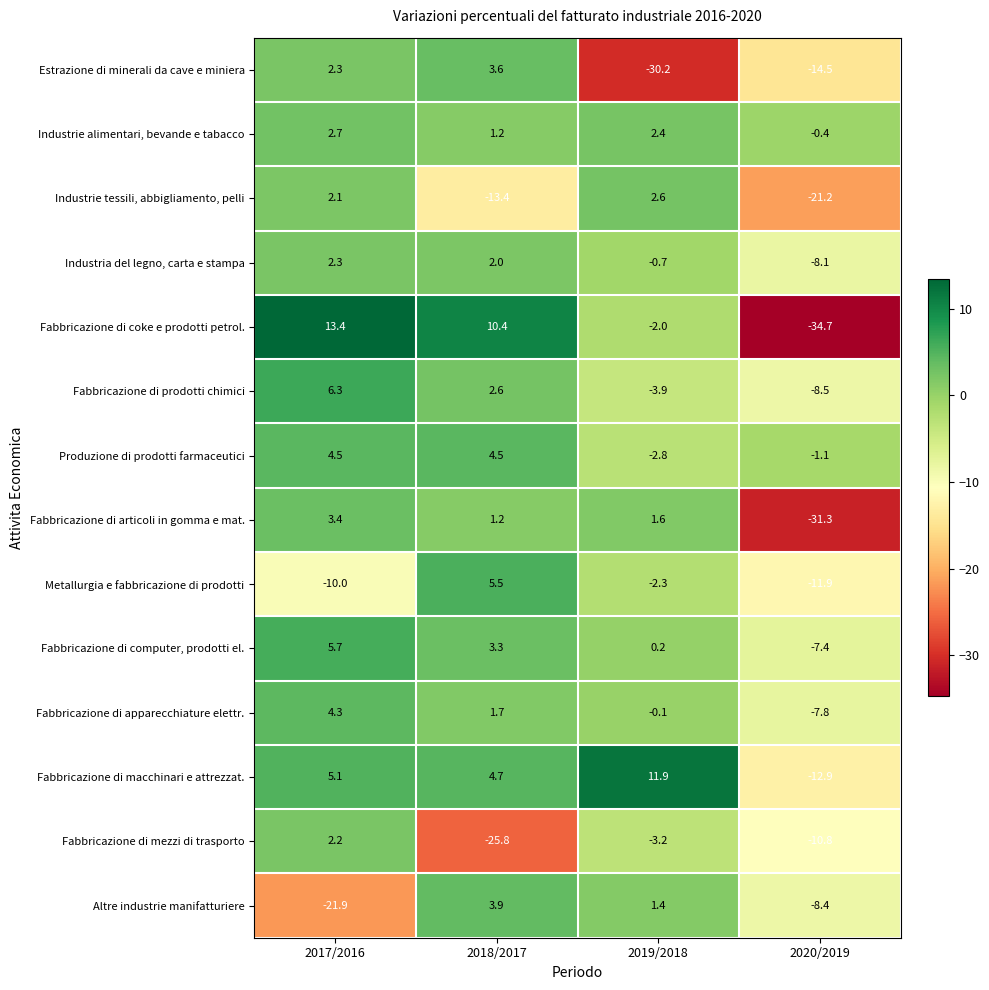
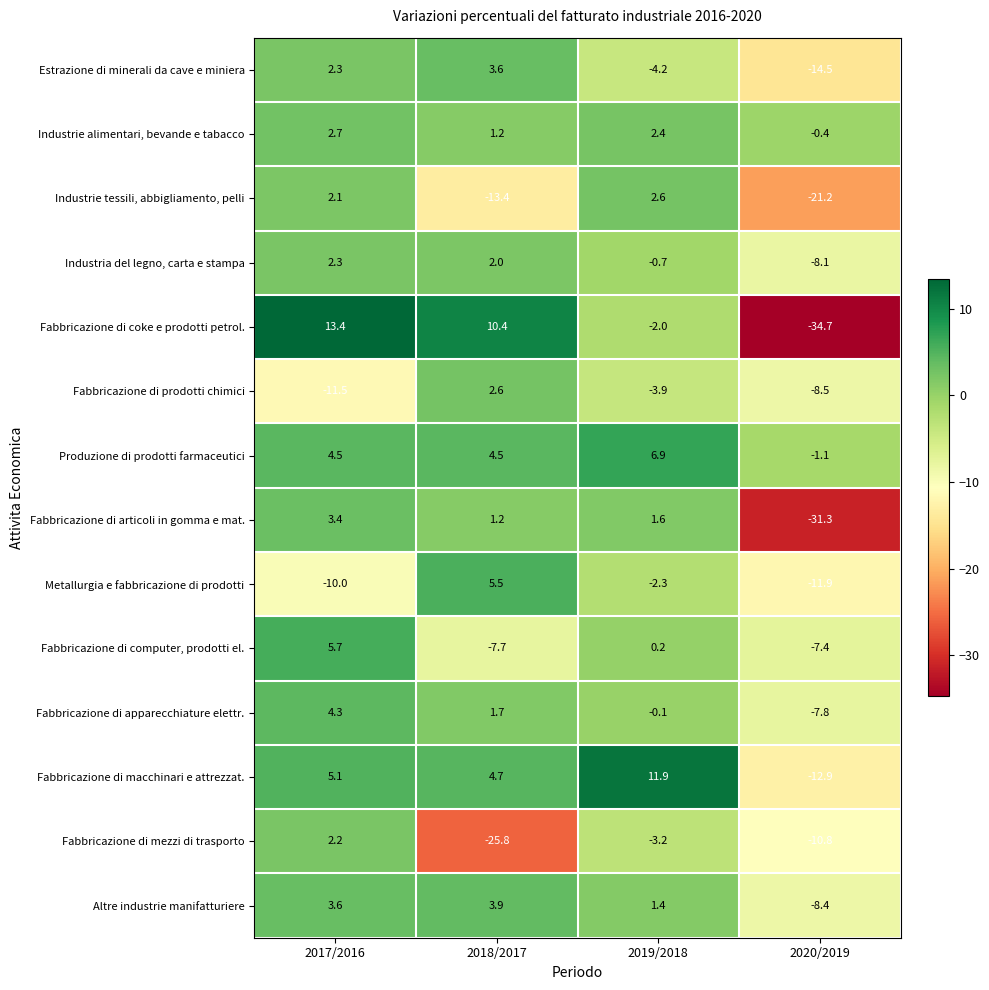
Estrazione di minerali da cave e miniera, 2019/2018: -30.2 -> -4.2
Fabbricazione di prodotti chimici, 2017/2016: 6.3 -> -11.5
Produzione di prodotti farmaceutici, 2019/2018: -2.8 -> 6.9
Fabbricazione di computer, prodotti el., 2018/2017: 3.3 -> -7.7
Altre industrie manifatturiere, 2017/2016: -21.9 -> 3.6
